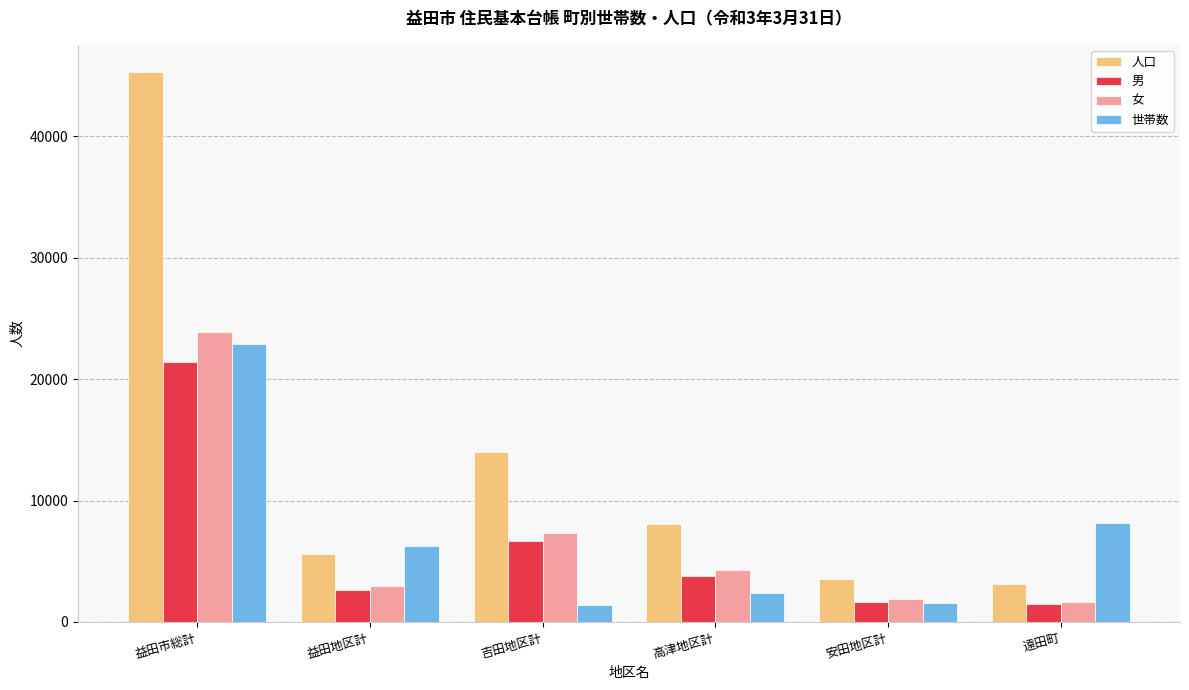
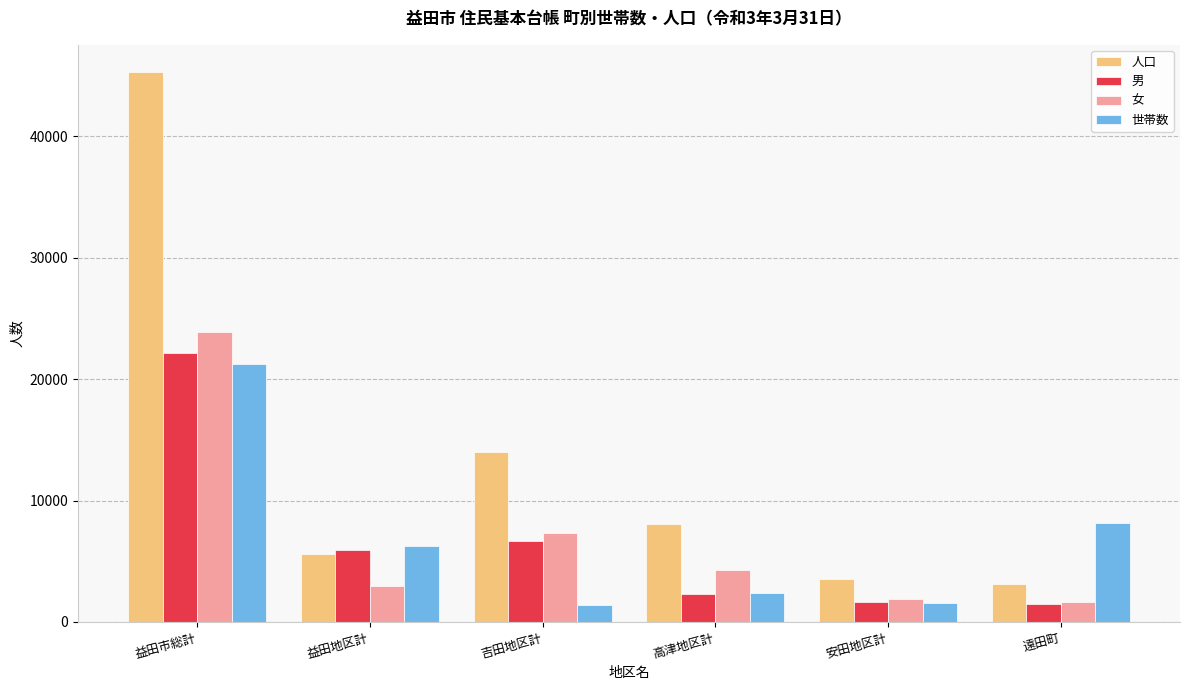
男, 益田市総計: 21400 -> 22200
世帯数, 益田市総計: 22900 -> 21200
男, 益田地区計: 2700 -> 5900
男, 高津地区計: 3800 -> 2300
